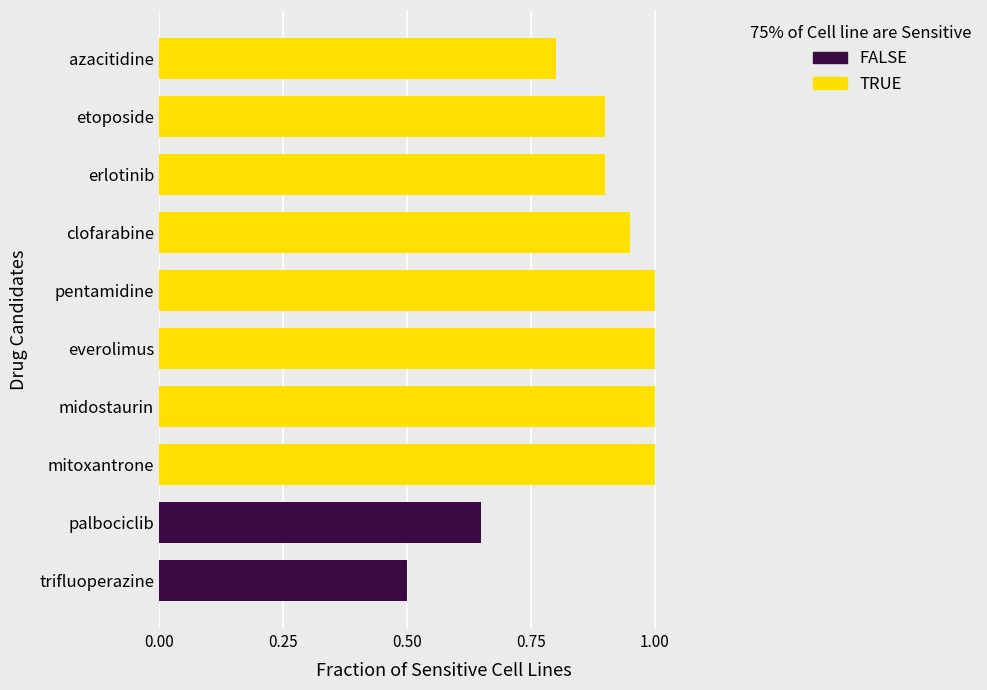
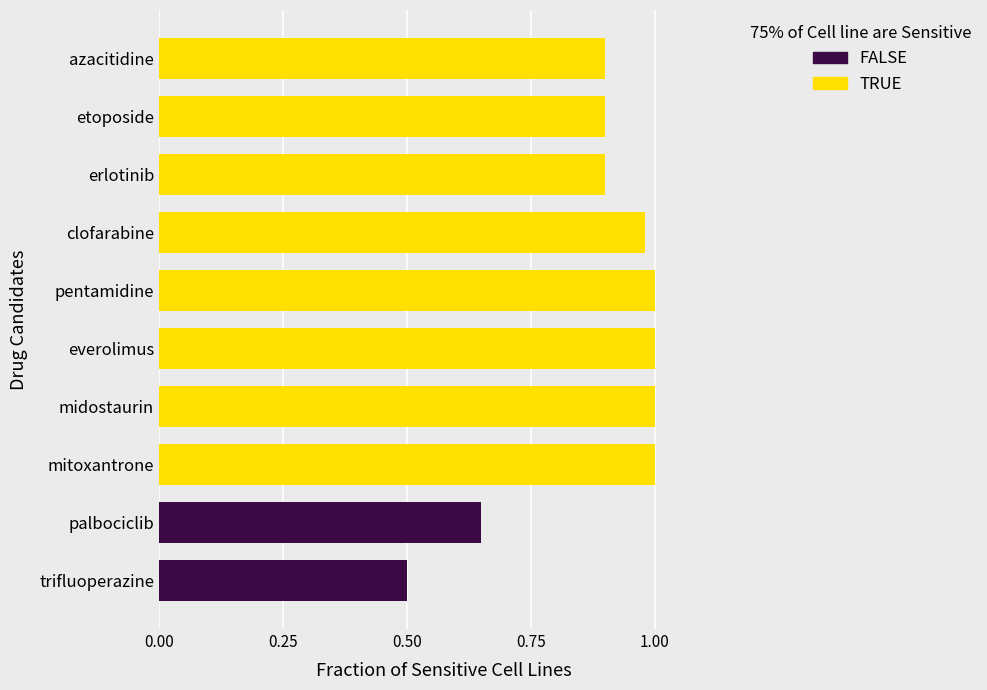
TRUE, azacitidine: 0.8 -> 0.9
TRUE, clofarabine: 0.95 -> 0.98
